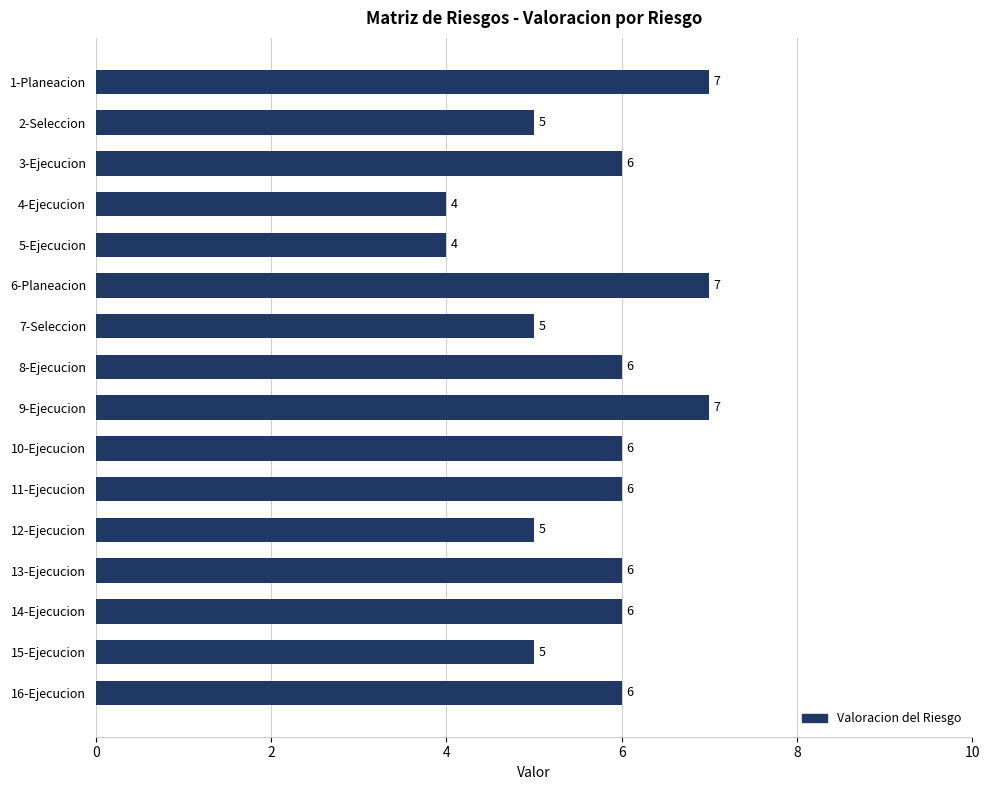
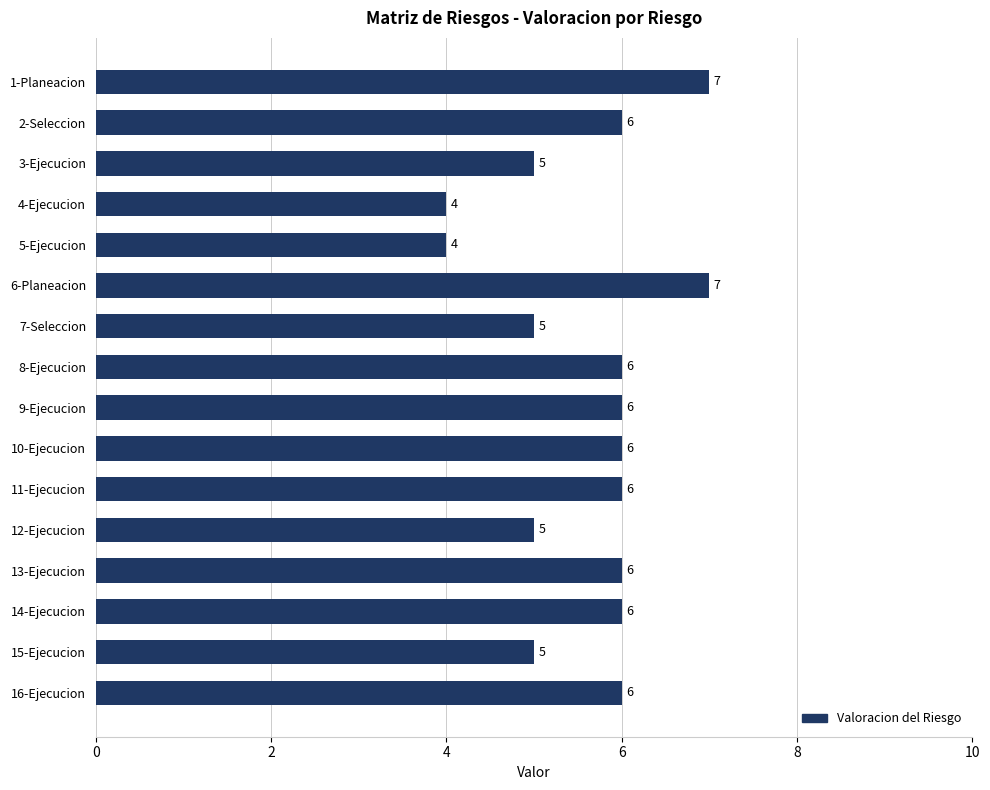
2-Seleccion: 5 -> 6
3-Ejecucion: 6 -> 5
9-Ejecucion: 7 -> 6
